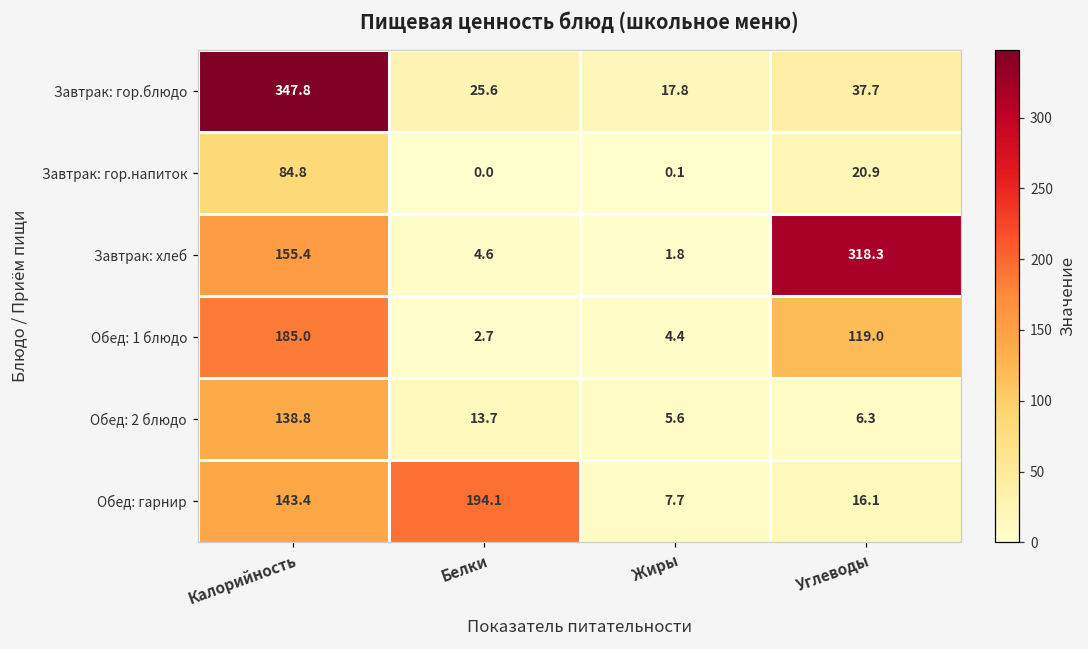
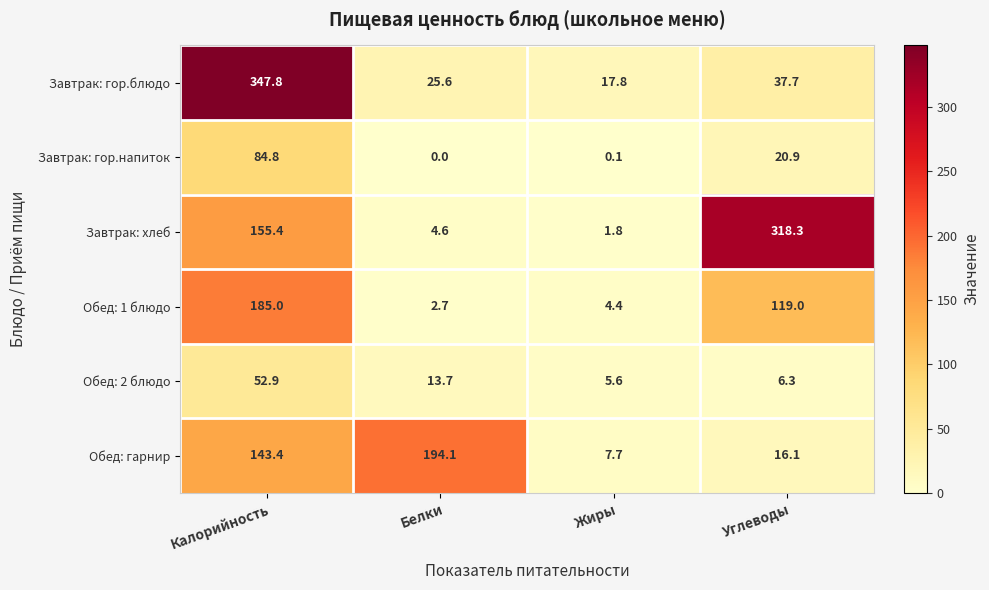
Обед: 2 блюдо, Калорийность: 138.8 -> 52.9
